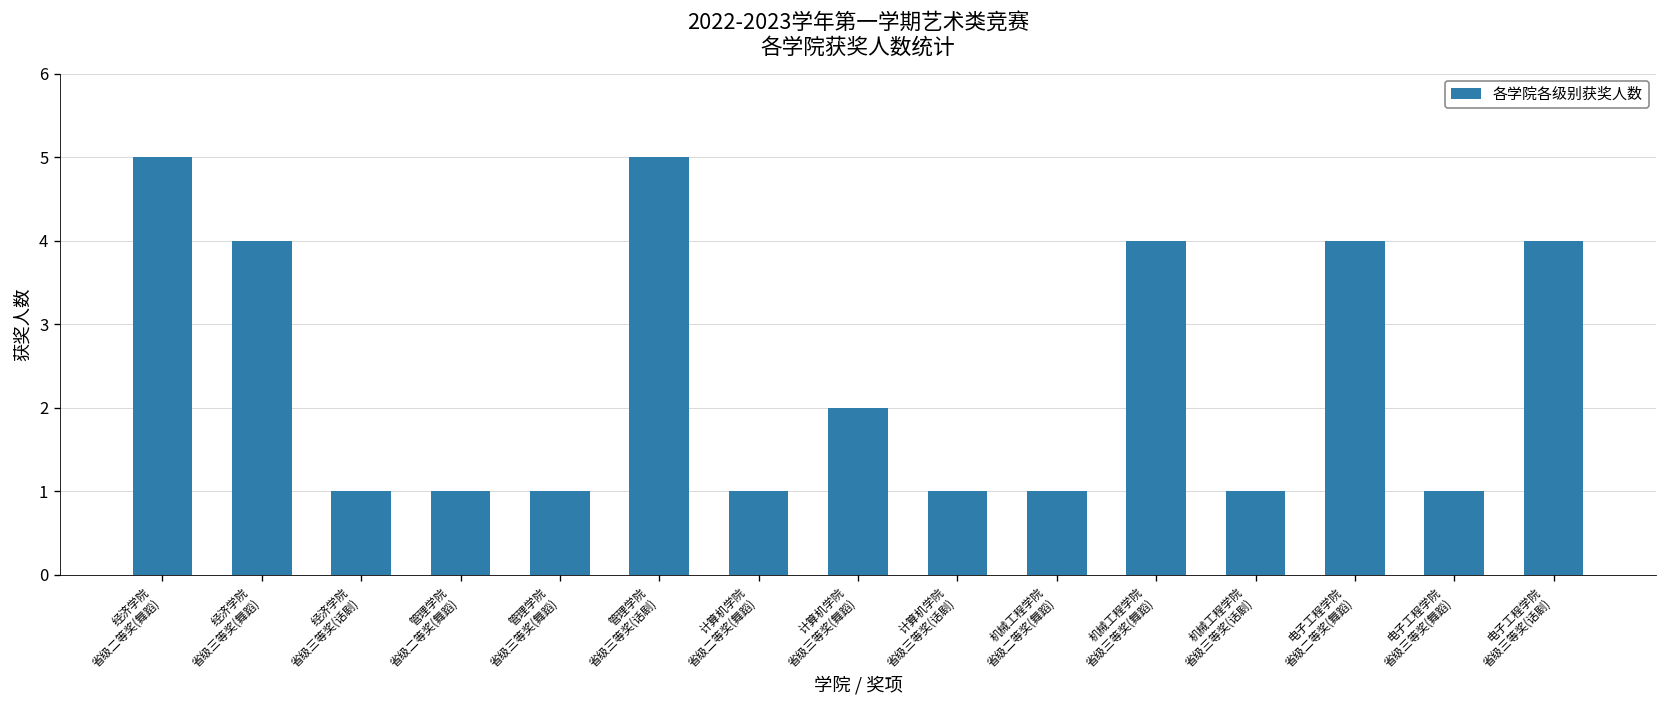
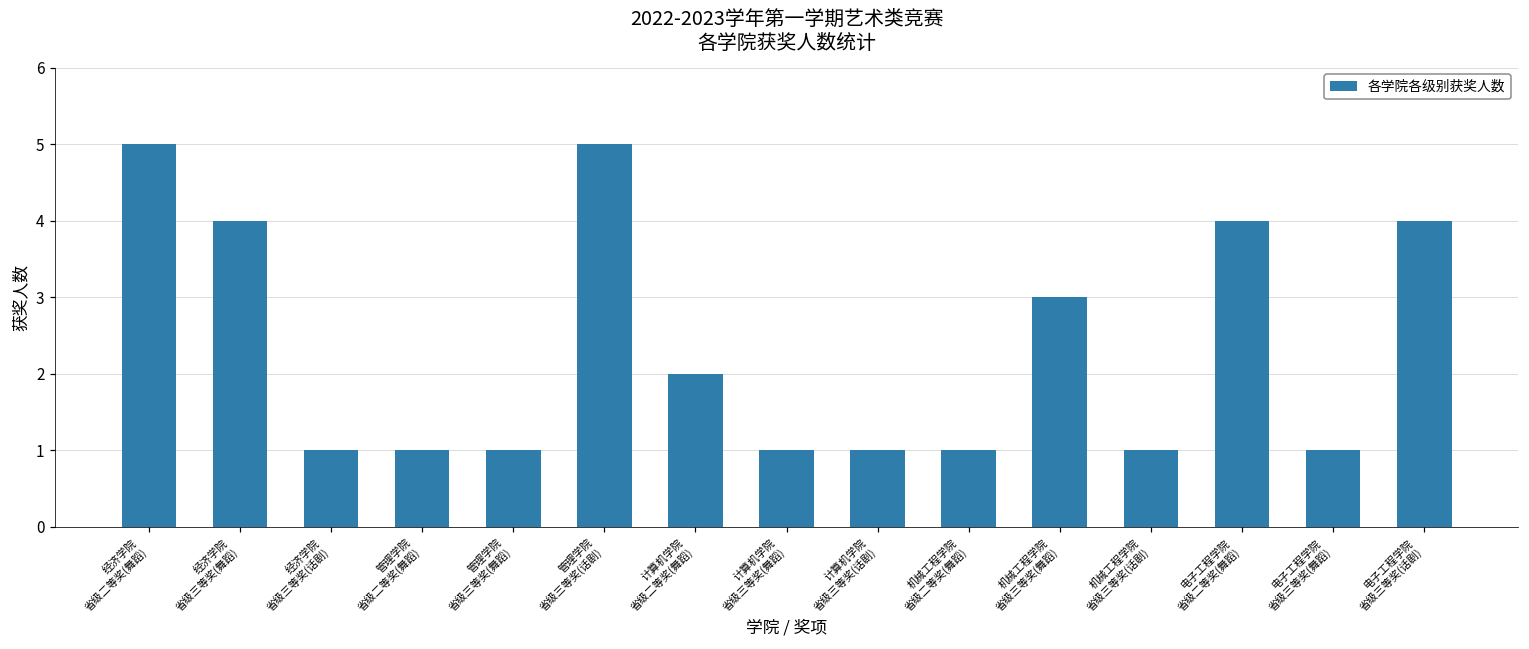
计算机学院 省级二等奖(舞蹈): 1 -> 2
计算机学院 省级三等奖(舞蹈): 2 -> 1
机械工程学院 省级三等奖(舞蹈): 4 -> 3
